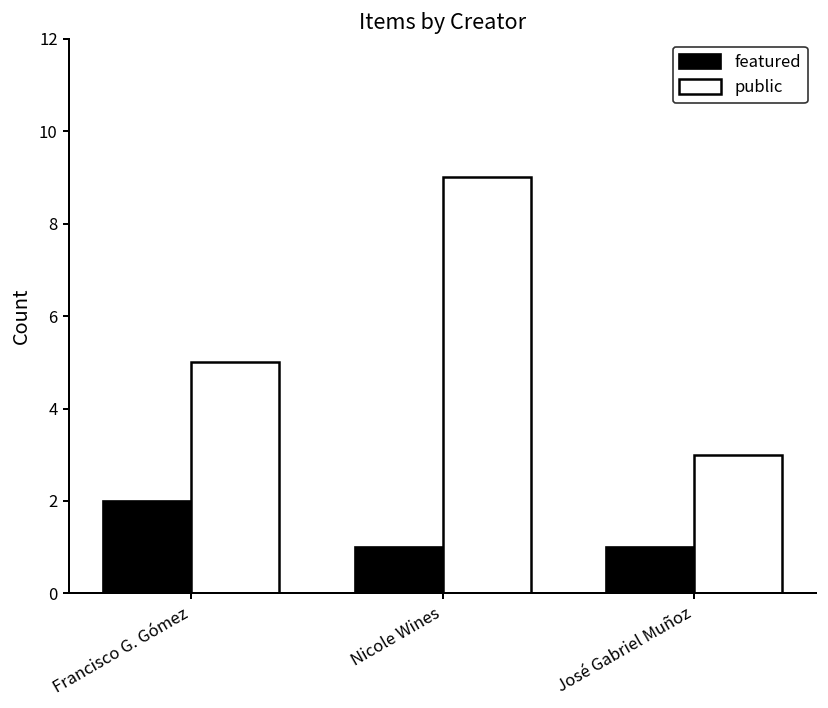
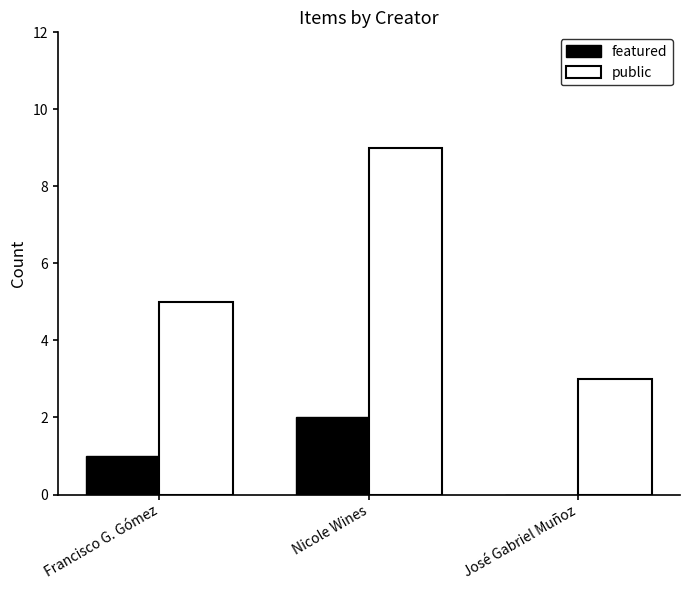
featured, Francisco G. Gómez: 2 -> 1
featured, Nicole Wines: 1 -> 2
featured, José Gabriel Muñoz: 1 -> 0
